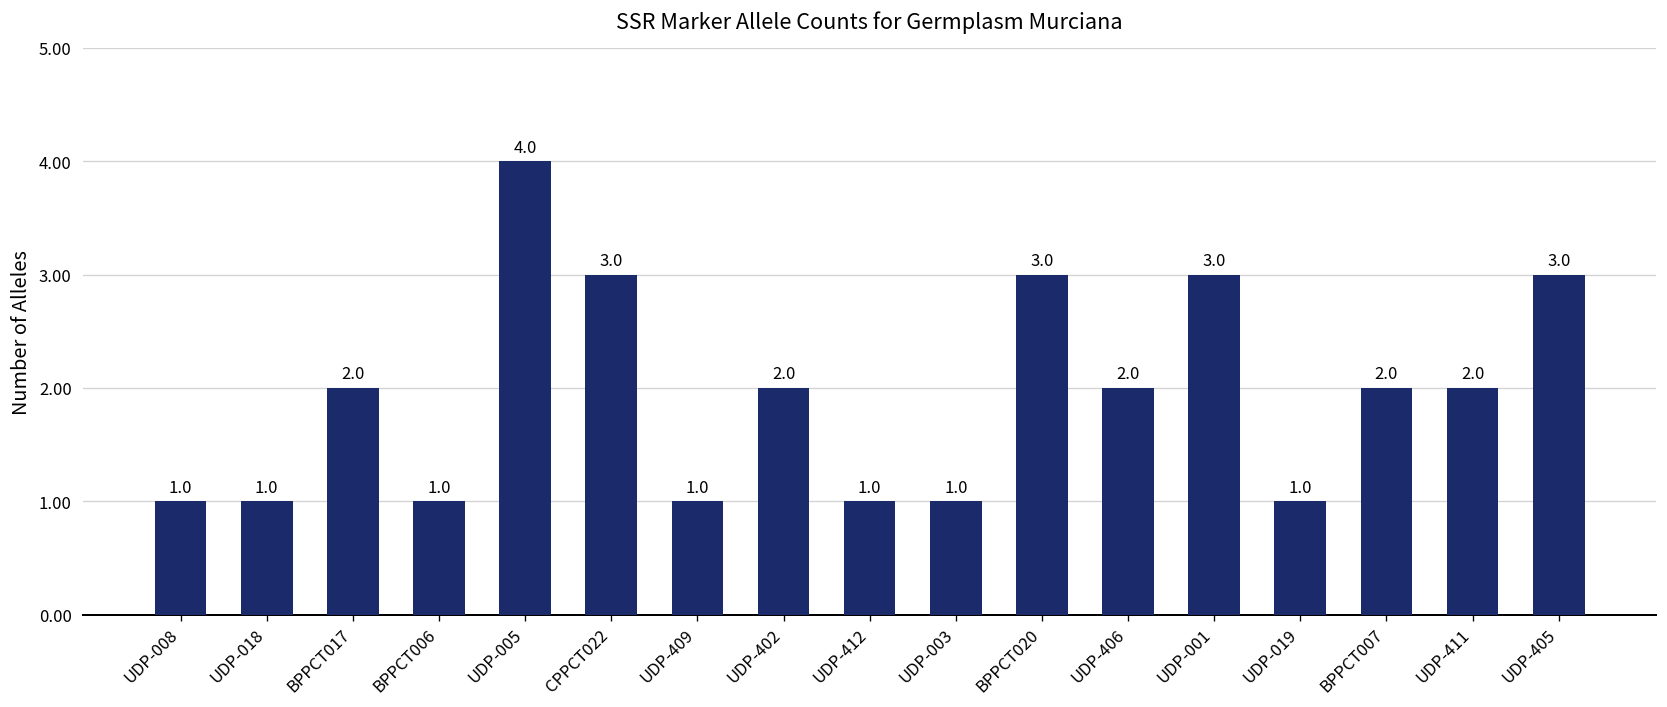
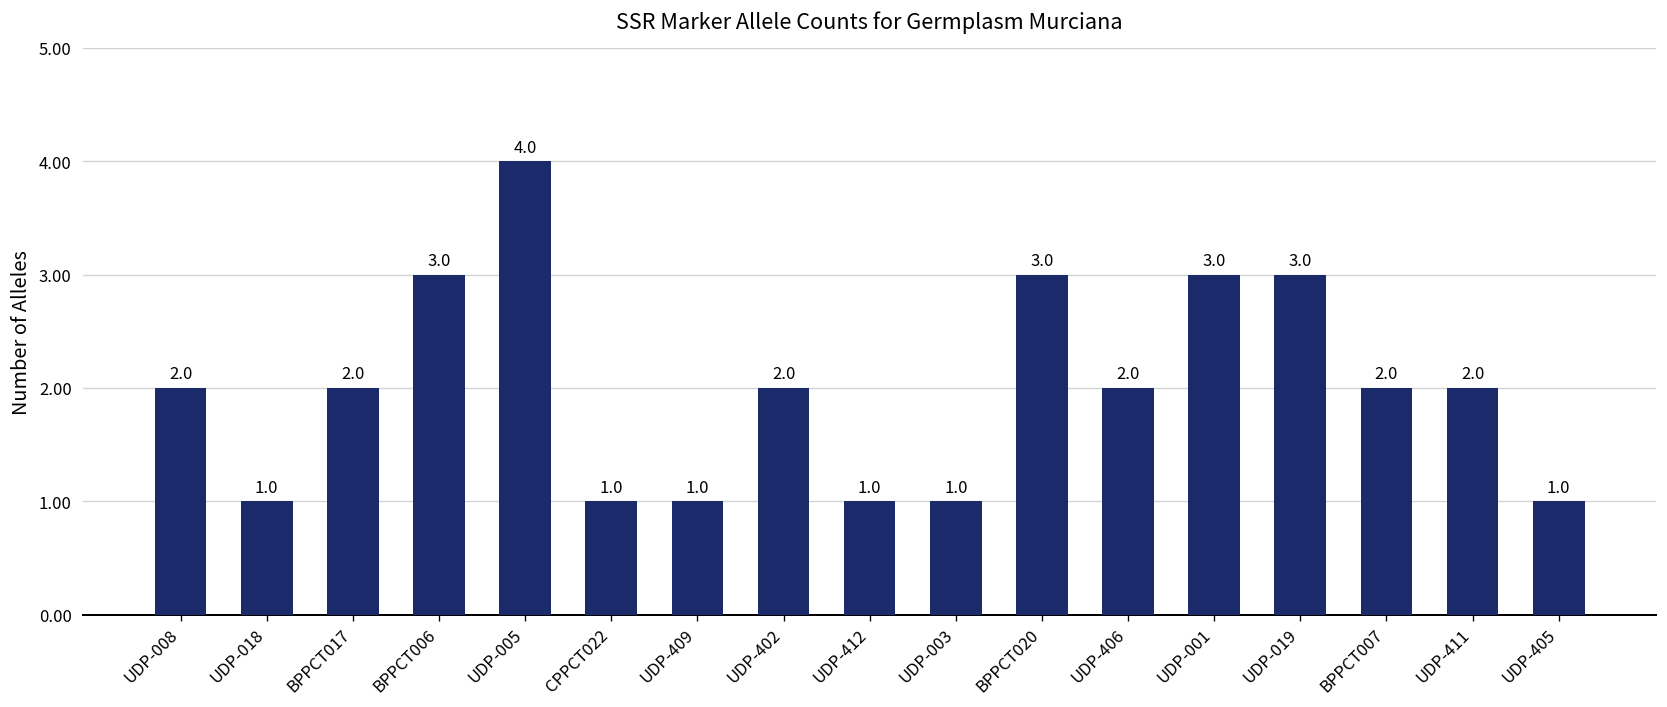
UDP-008: 1.0 -> 2.0
BPPCT006: 1.0 -> 3.0
CPPCT022: 3.0 -> 1.0
UDP-019: 1.0 -> 3.0
UDP-405: 3.0 -> 1.0
